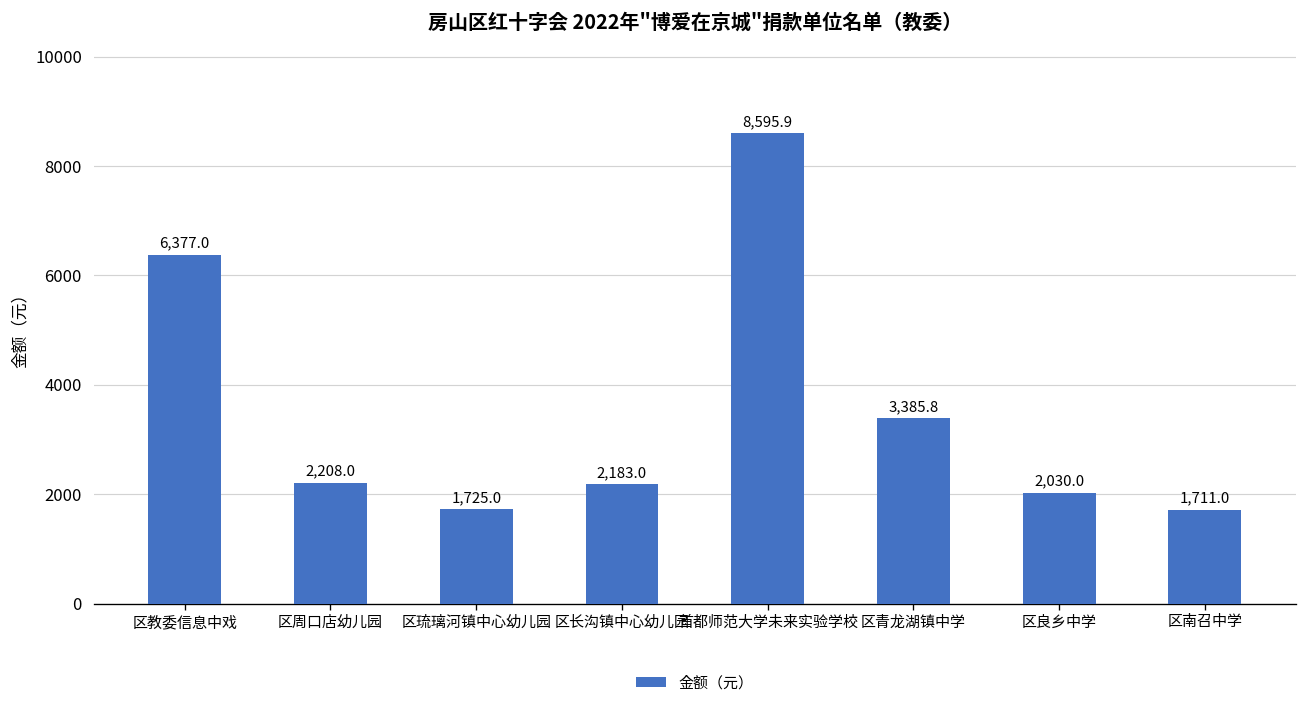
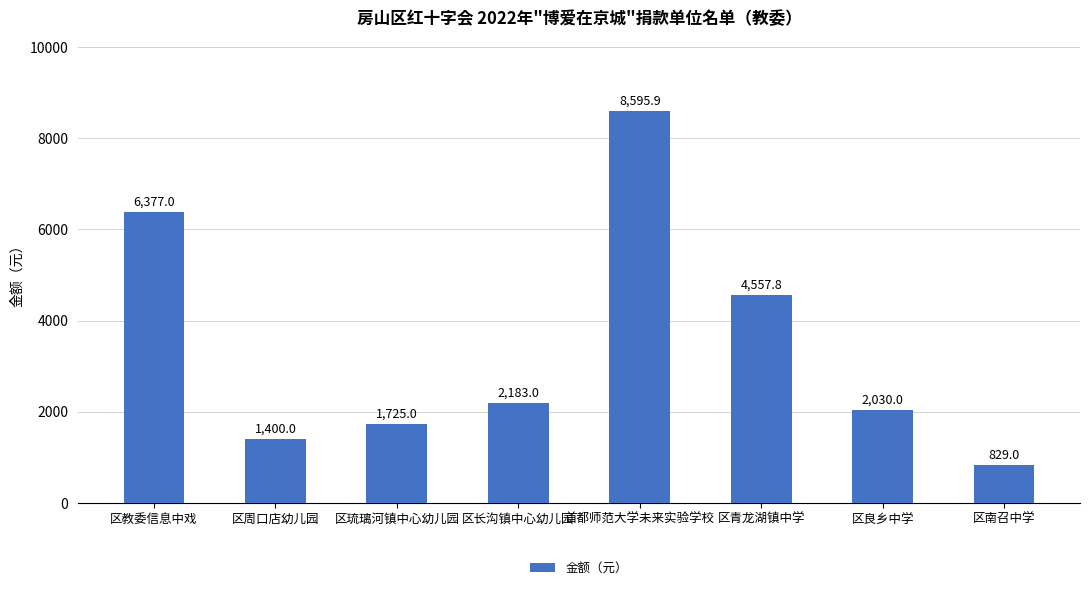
区周口店幼儿园: 2,208.0 -> 1,400.0
区青龙湖镇中学: 3,385.8 -> 4,557.8
区南召中学: 1,711.0 -> 829.0
